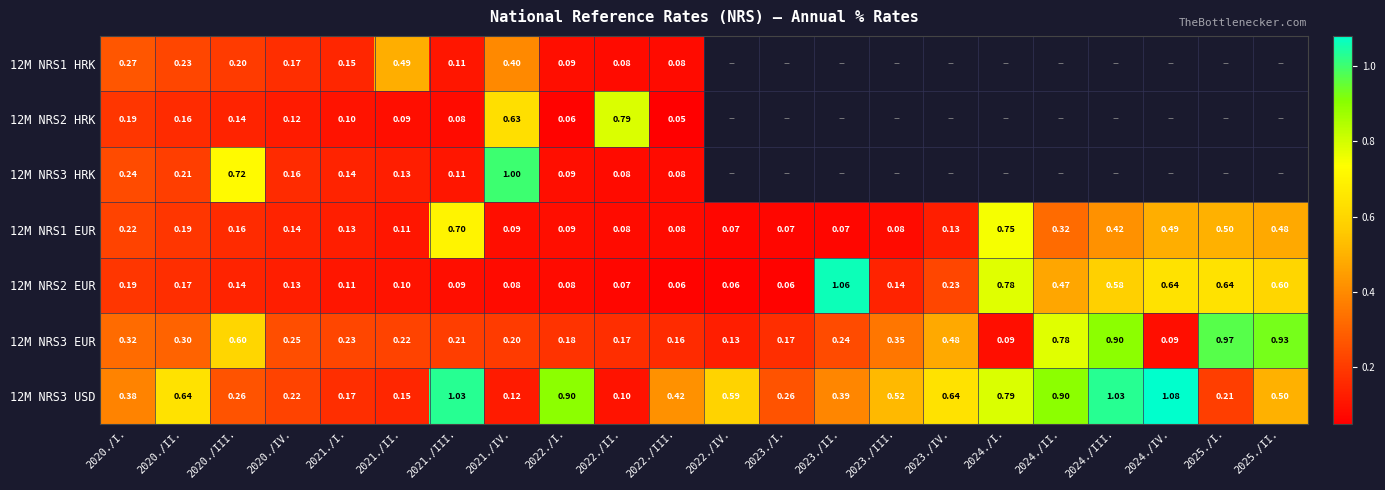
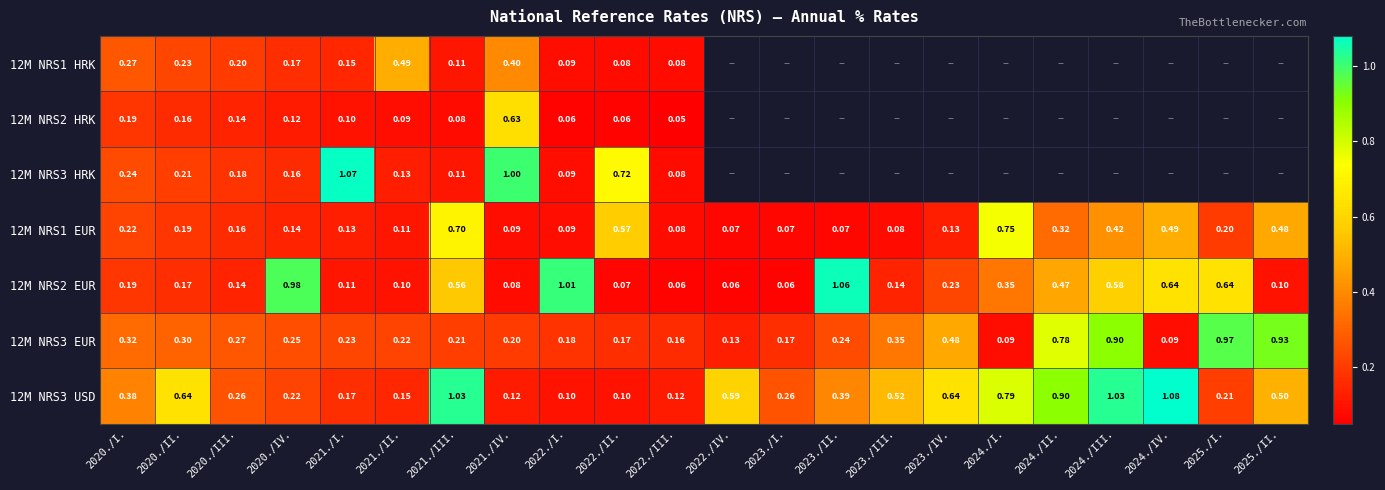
12M NRS2 HRK, 2022./II.: 0.79 -> 0.06
12M NRS3 HRK, 2020./III.: 0.72 -> 0.18
12M NRS3 HRK, 2021./I.: 0.14 -> 1.07
12M NRS3 HRK, 2022./II.: 0.08 -> 0.72
12M NRS1 EUR, 2022./II.: 0.08 -> 0.57
12M NRS1 EUR, 2025./I.: 0.50 -> 0.20
12M NRS2 EUR, 2020./IV.: 0.13 -> 0.98
12M NRS2 EUR, 2021./III.: 0.09 -> 0.56
12M NRS2 EUR, 2022./I.: 0.08 -> 1.01
12M NRS2 EUR, 2024./I.: 0.78 -> 0.35
12M NRS2 EUR, 2025./II.: 0.60 -> 0.10
12M NRS3 EUR, 2020./III.: 0.60 -> 0.27
12M NRS3 USD, 2022./I.: 0.90 -> 0.10
12M NRS3 USD, 2022./III.: 0.42 -> 0.12
